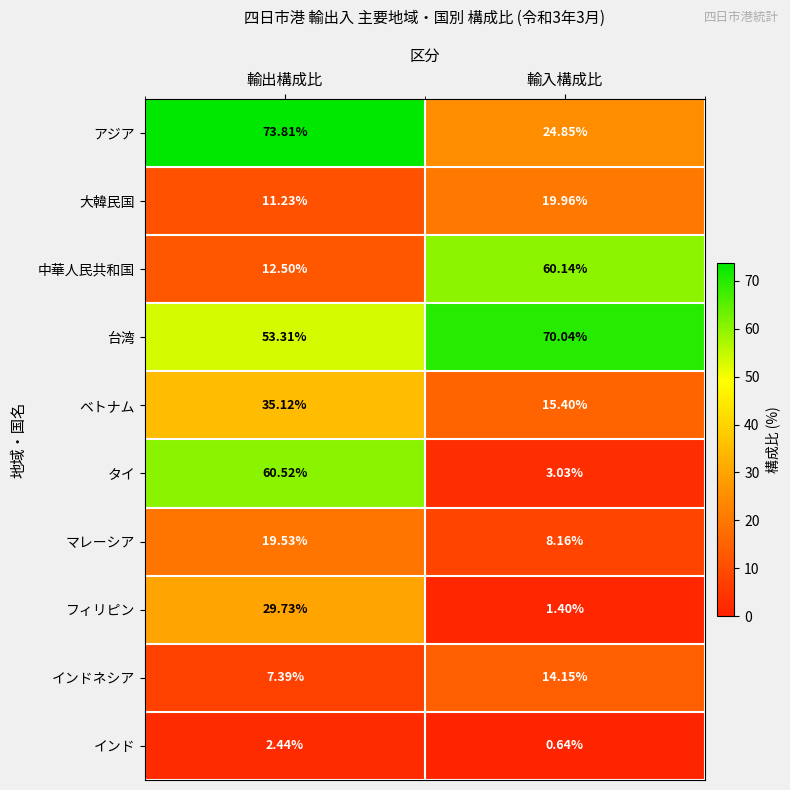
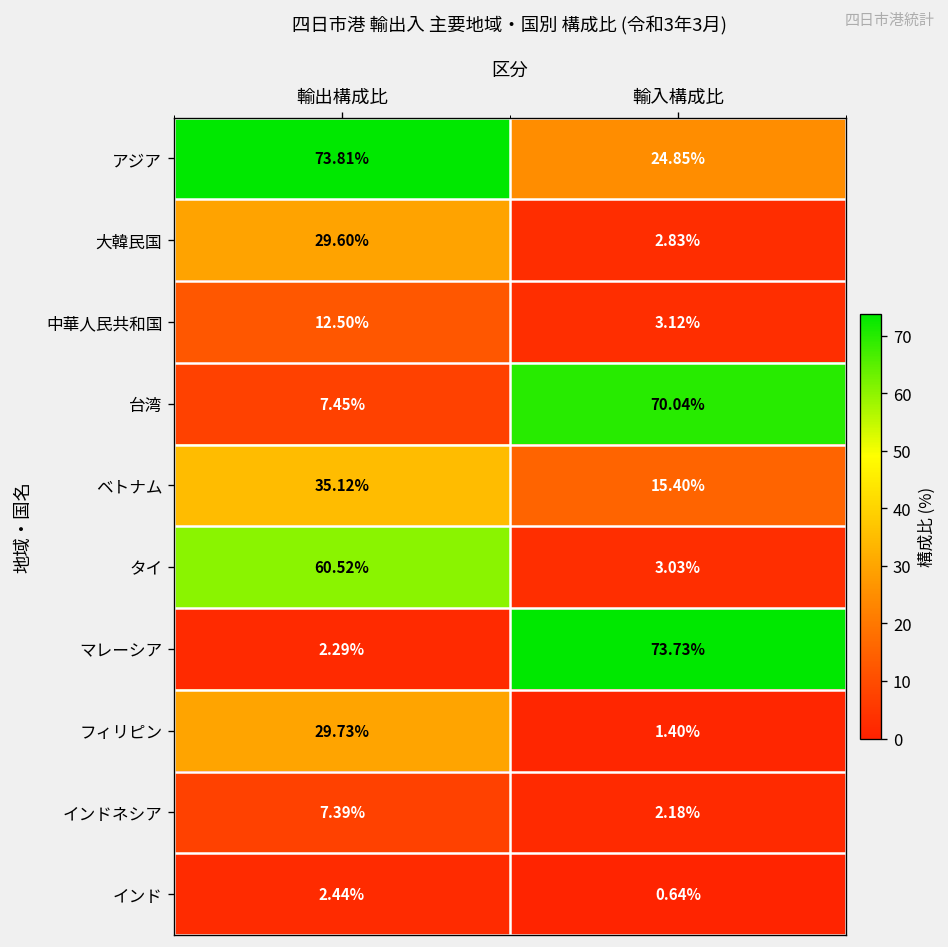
大韓民国, 輸出構成比: 11.23% -> 29.60%
大韓民国, 輸入構成比: 19.96% -> 2.83%
中華人民共和国, 輸入構成比: 60.14% -> 3.12%
台湾, 輸出構成比: 53.31% -> 7.45%
マレーシア, 輸出構成比: 19.53% -> 2.29%
マレーシア, 輸入構成比: 8.16% -> 73.73%
インドネシア, 輸入構成比: 14.15% -> 2.18%
